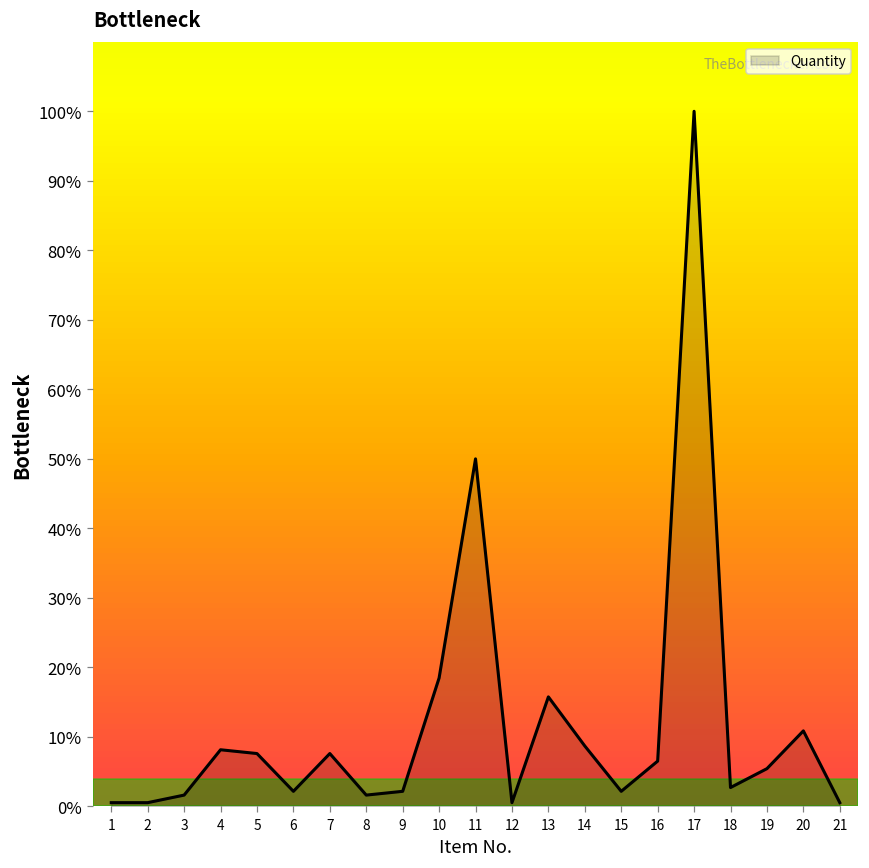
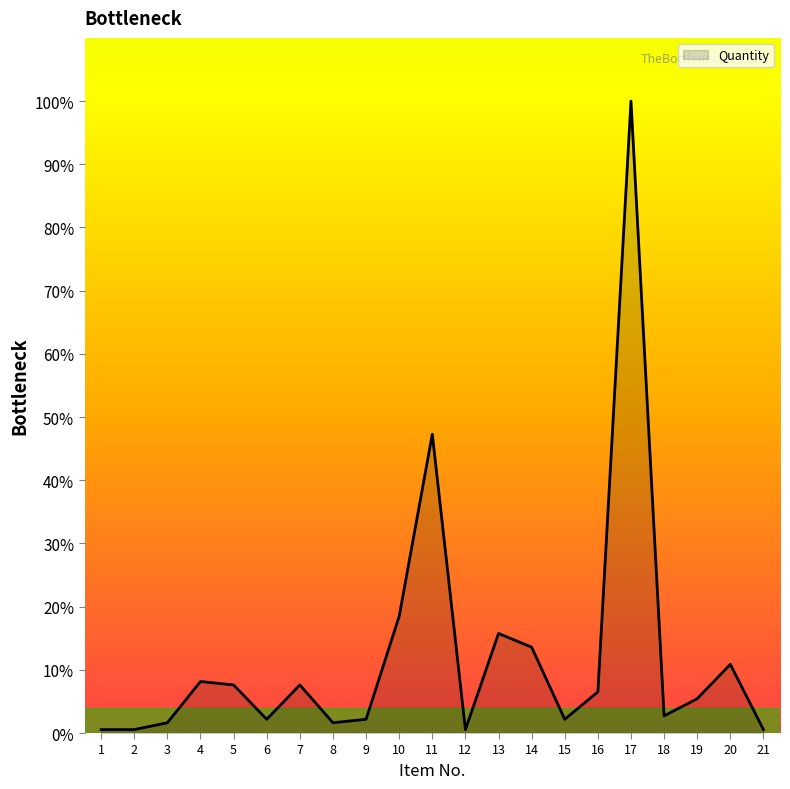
11: 50% -> 47%
14: 9% -> 14%
